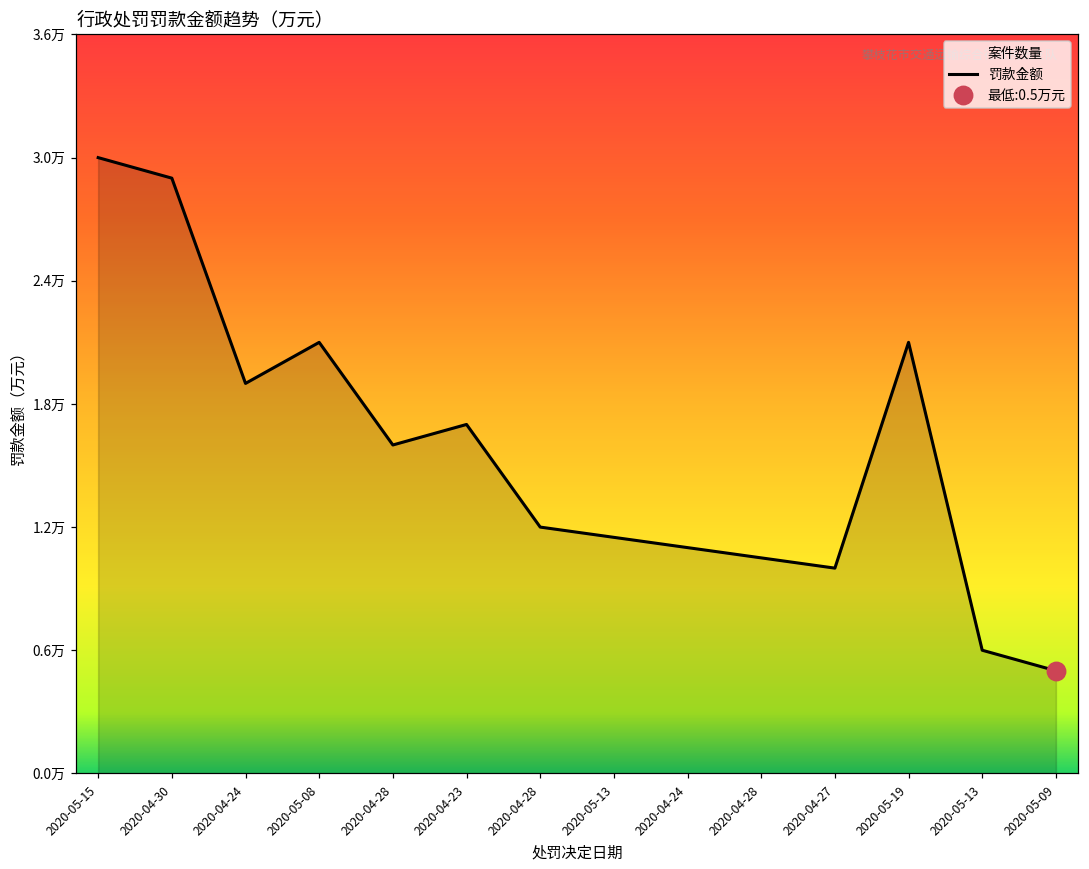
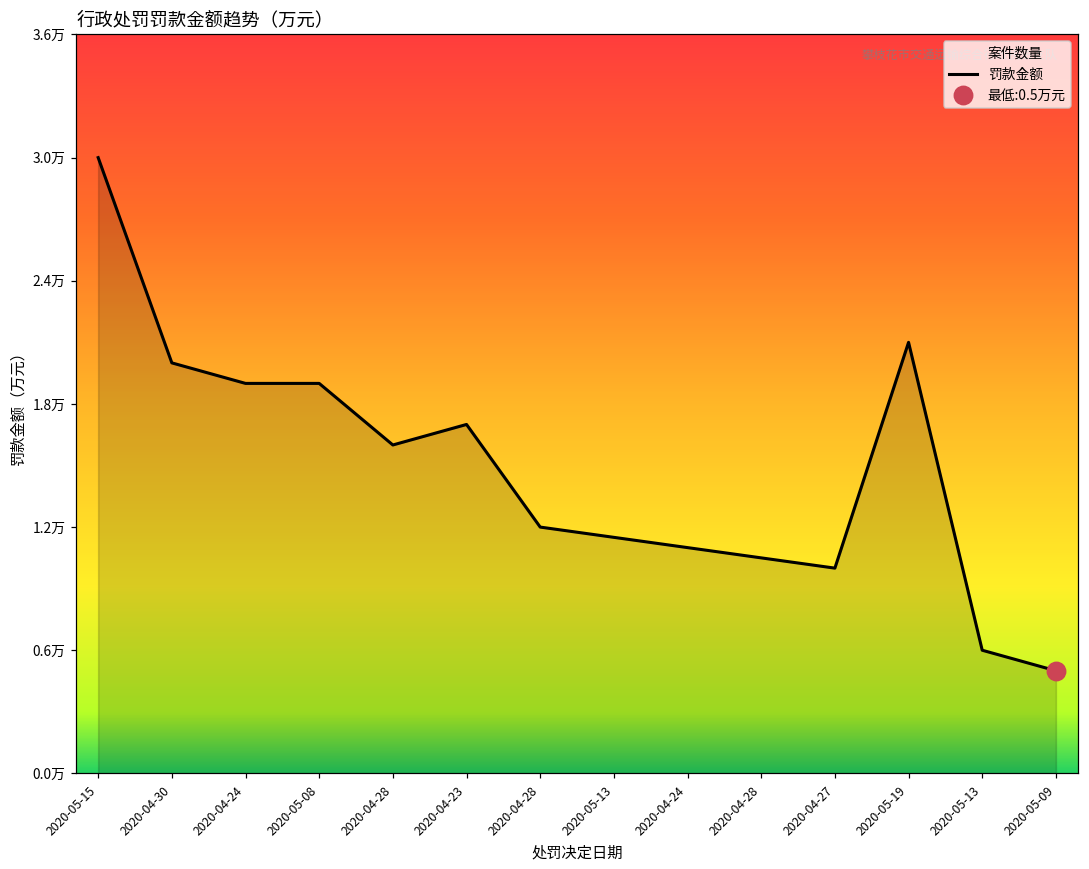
罚款金额, 2020-04-30: 2.9万 -> 2.0万
罚款金额, 2020-05-08: 2.1万 -> 1.9万
